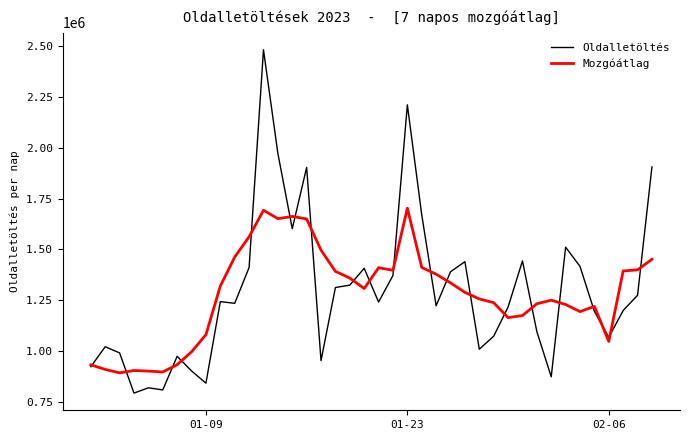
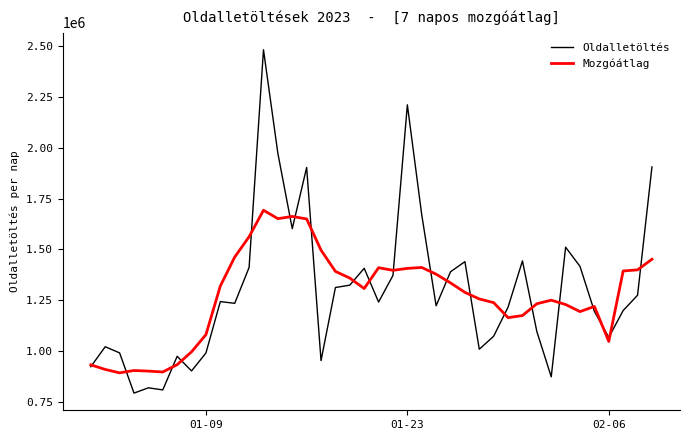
Oldalletöltés, 01-09: 840000 -> 990000
Mozgóátlag, 01-23: 1700000 -> 1410000
